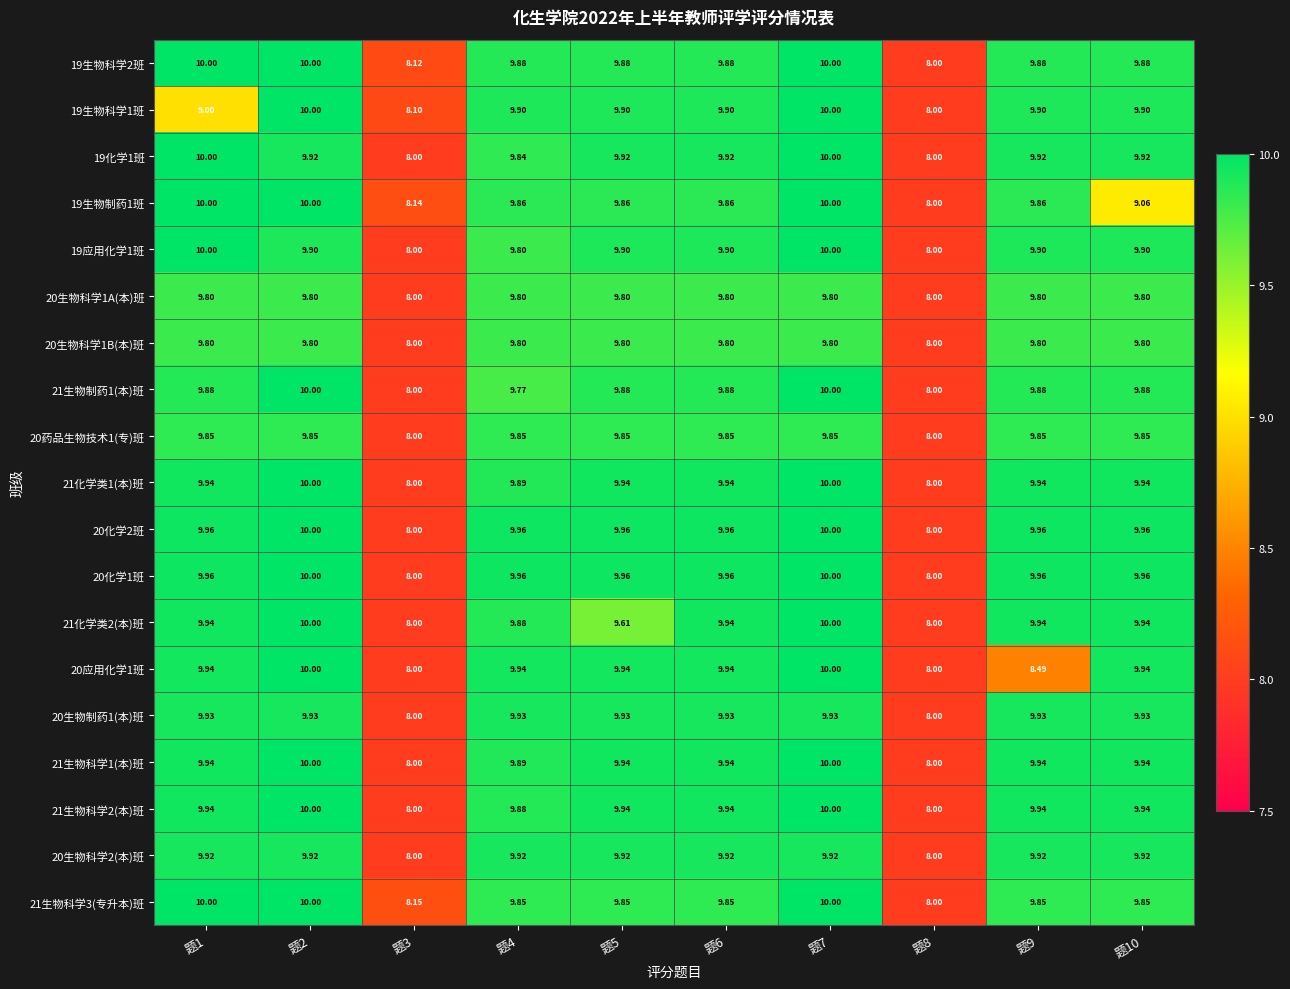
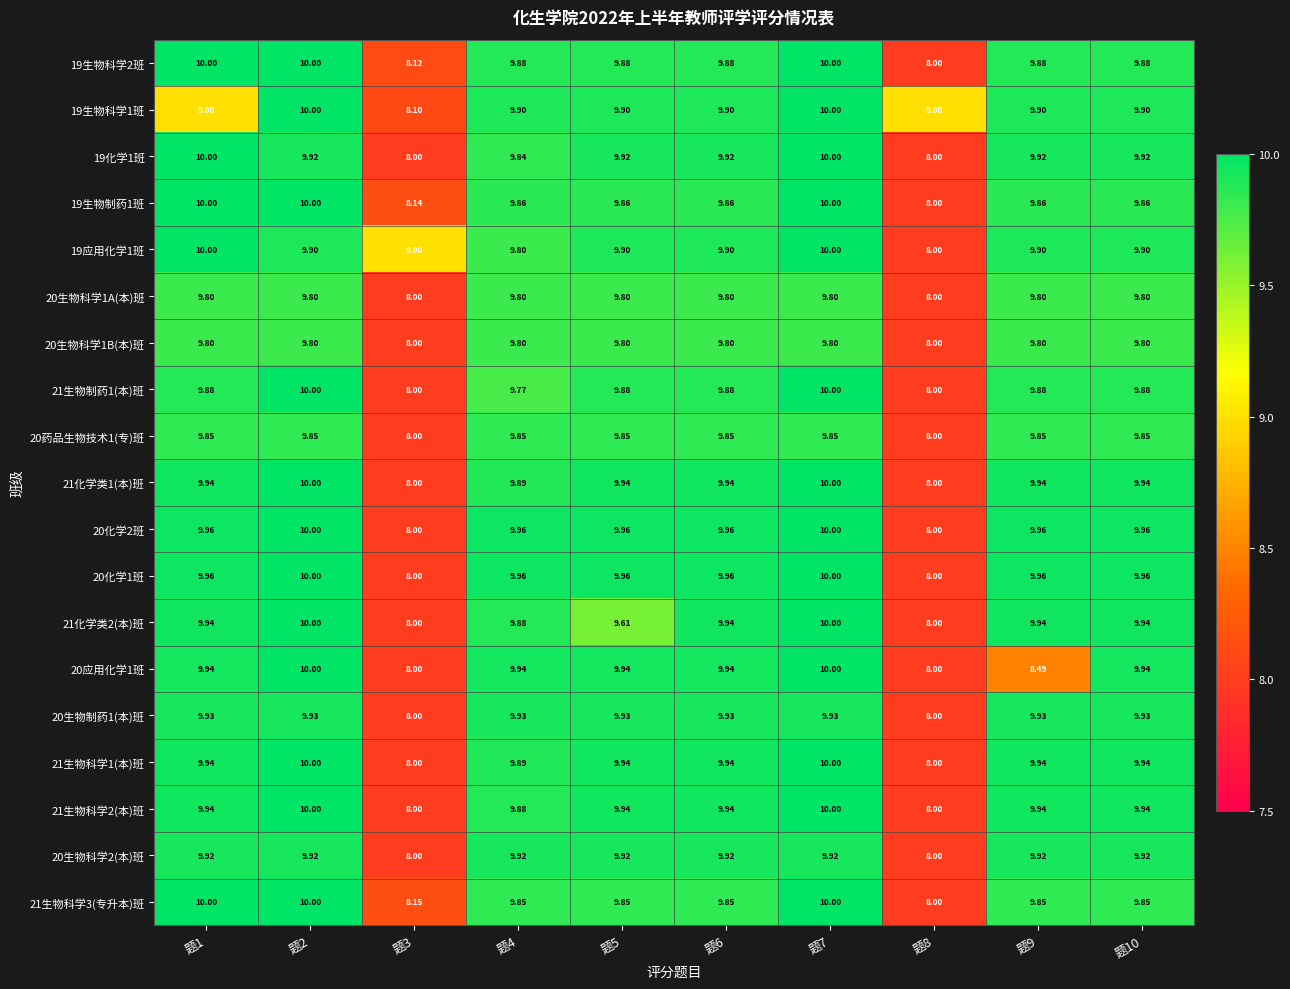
19生物科学1班, 题8: 8.00 -> 9.00
19生物制药1班, 题10: 9.06 -> 9.86
19应用化学1班, 题3: 8.00 -> 9.00
